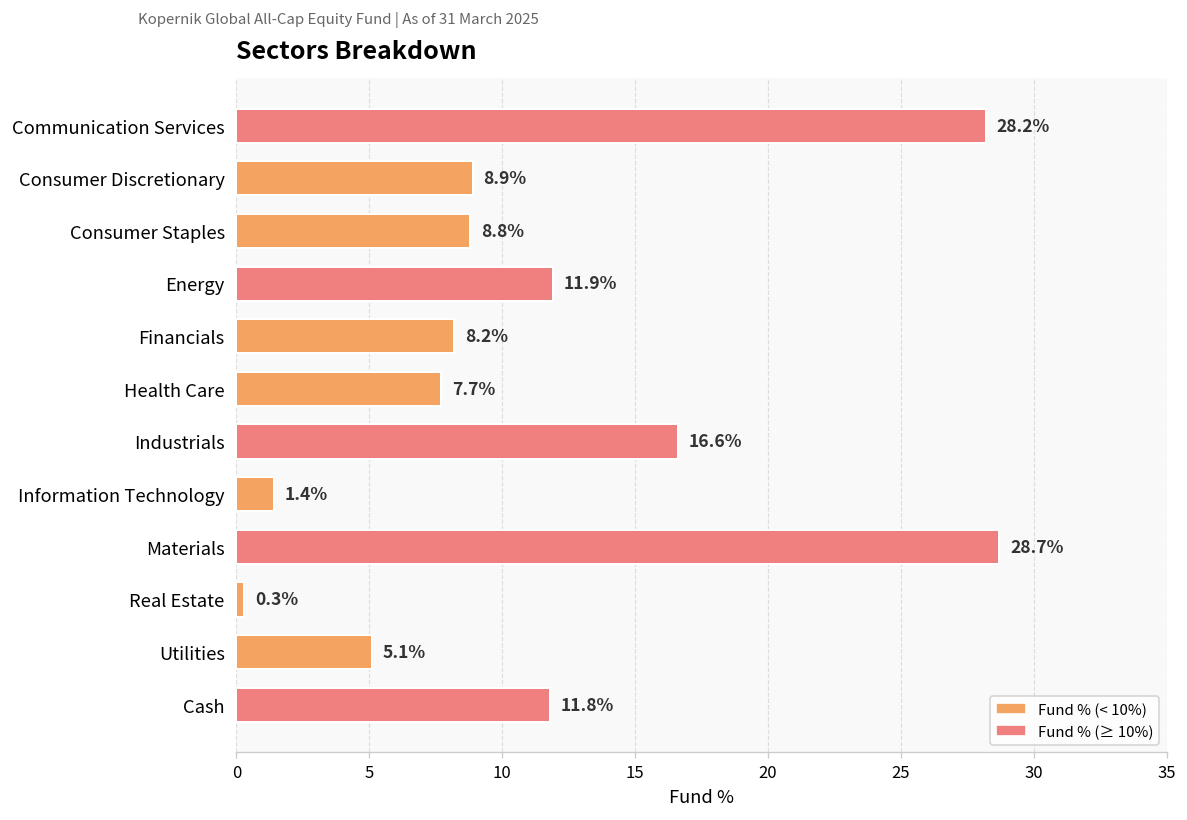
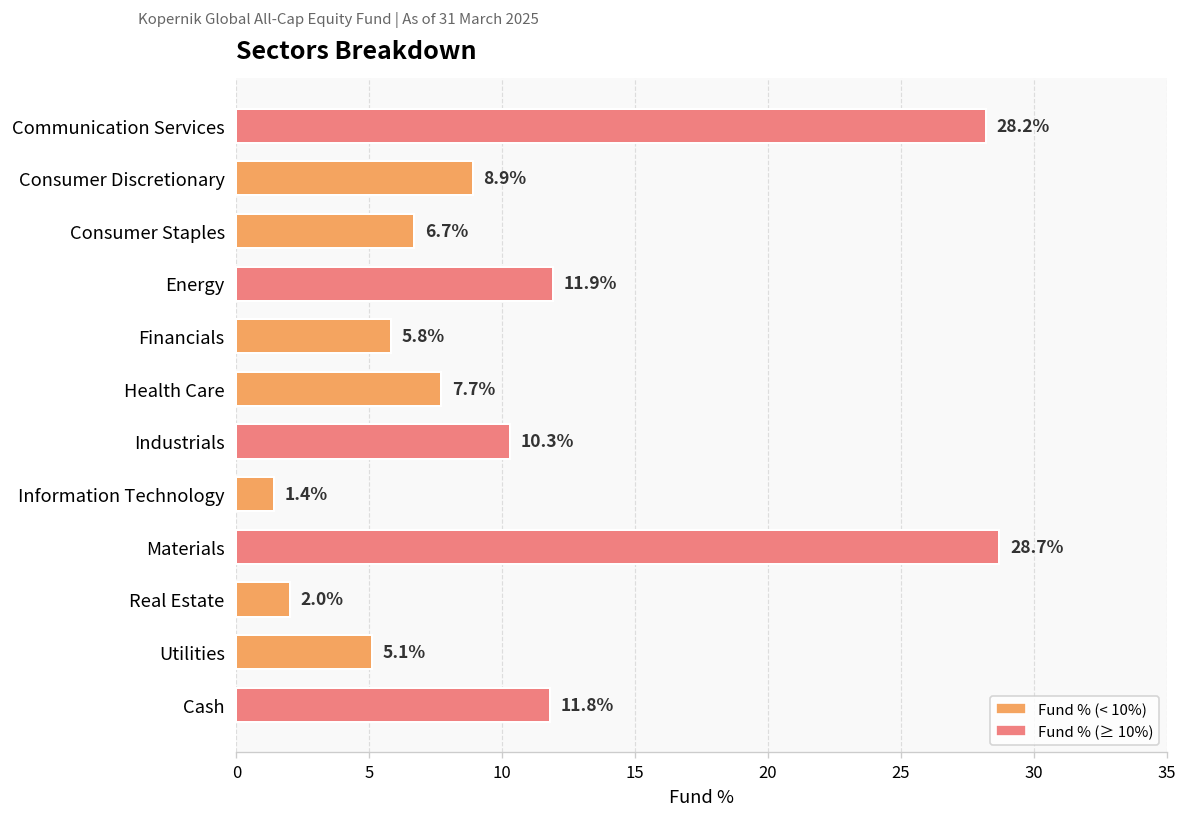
Consumer Staples: 8.8% -> 6.7%
Financials: 8.2% -> 5.8%
Industrials: 16.6% -> 10.3%
Real Estate: 0.3% -> 2.0%
